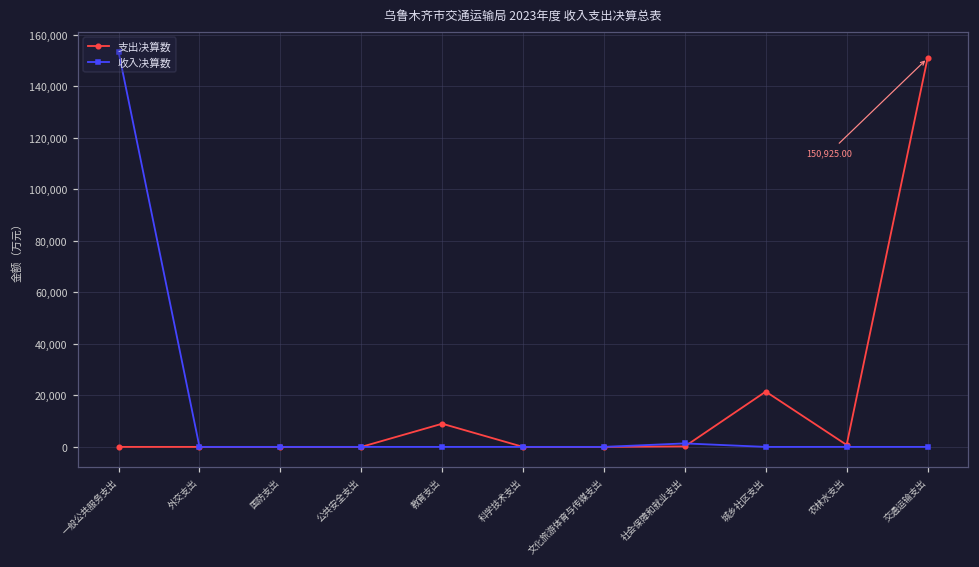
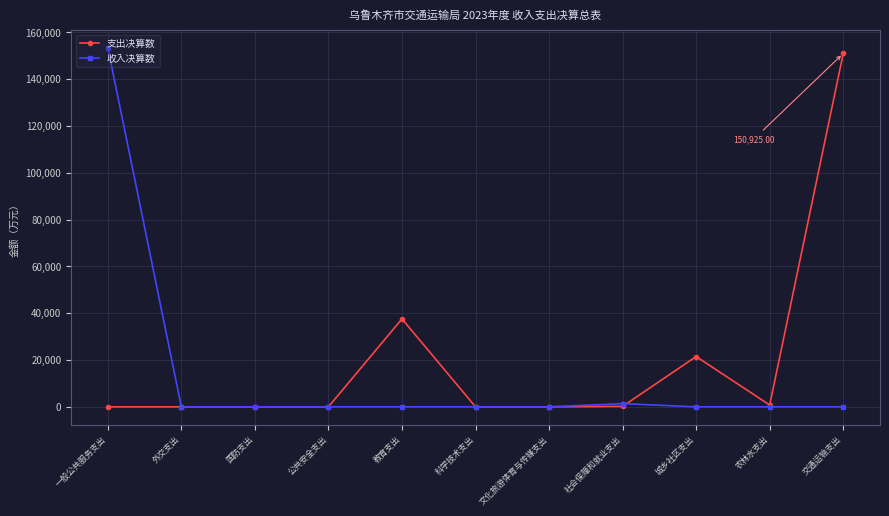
支出决算数, 教育支出: 9,000 -> 38,000
